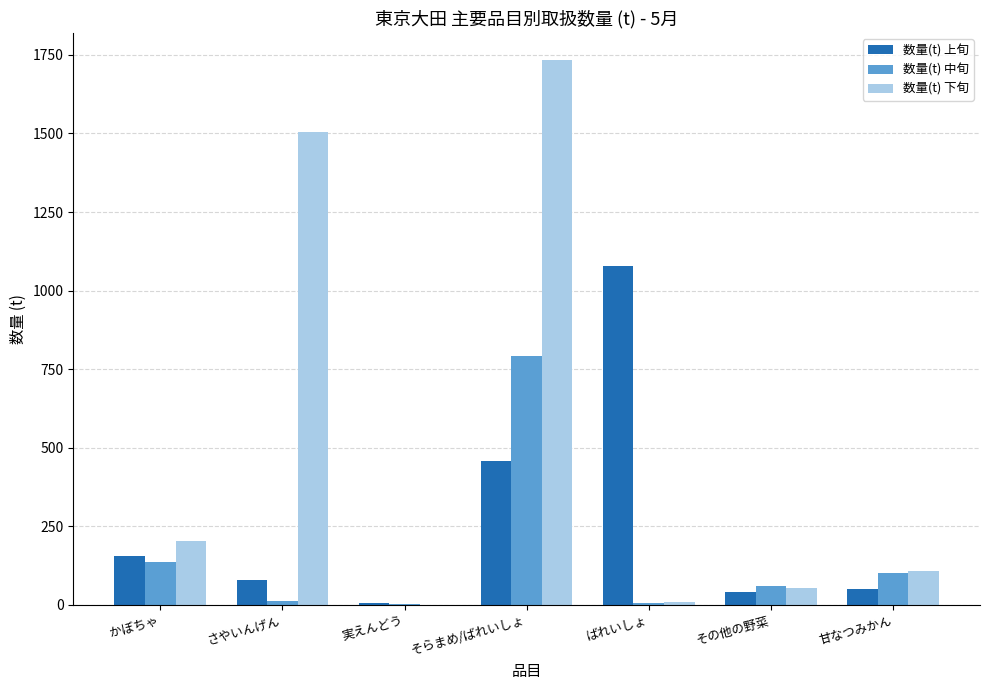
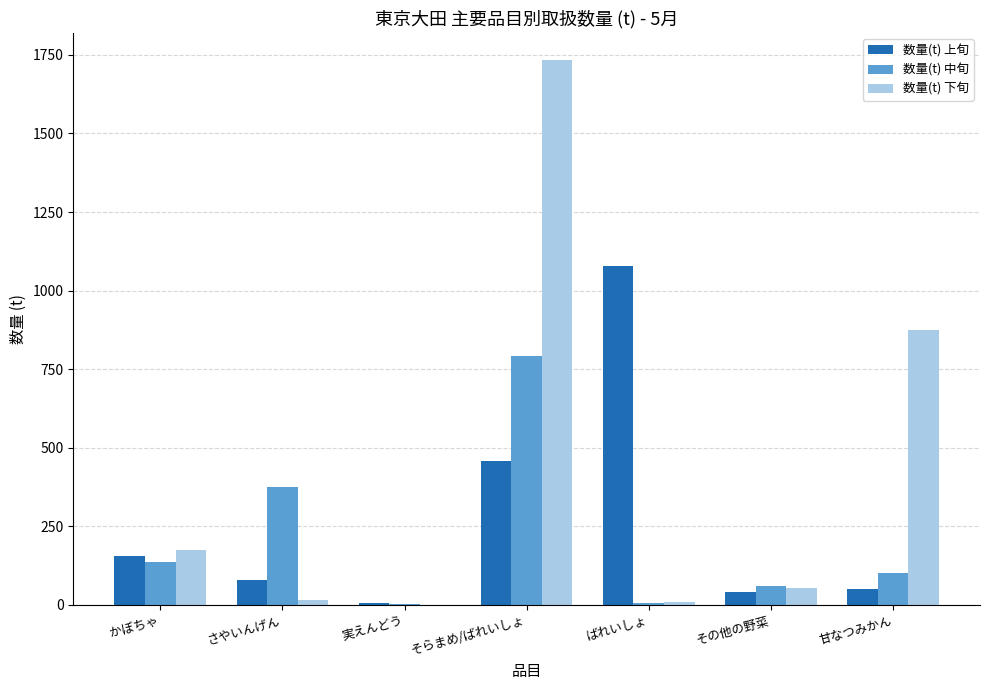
数量(t) 下旬, かぼちゃ: 200 -> 180
数量(t) 中旬, さやいんげん: 10 -> 370
数量(t) 下旬, さやいんげん: 1510 -> 10
数量(t) 下旬, 甘なつみかん: 110 -> 870
